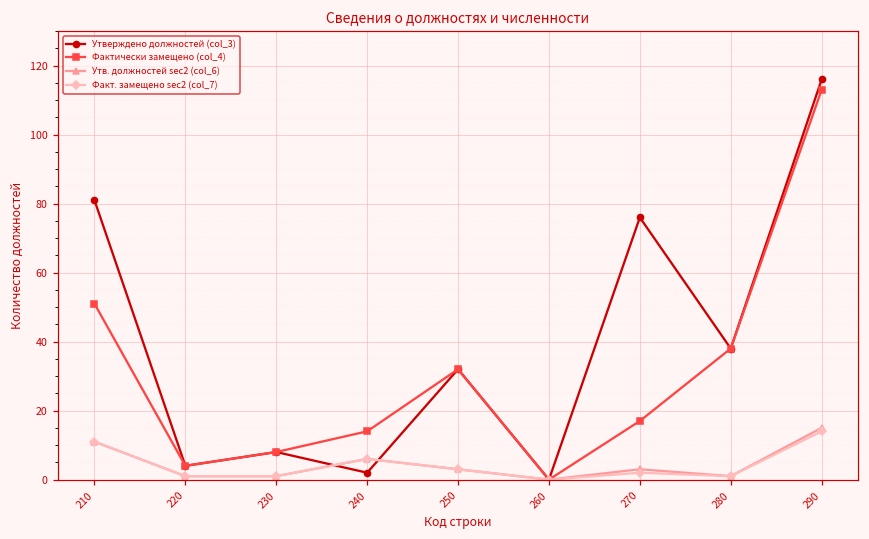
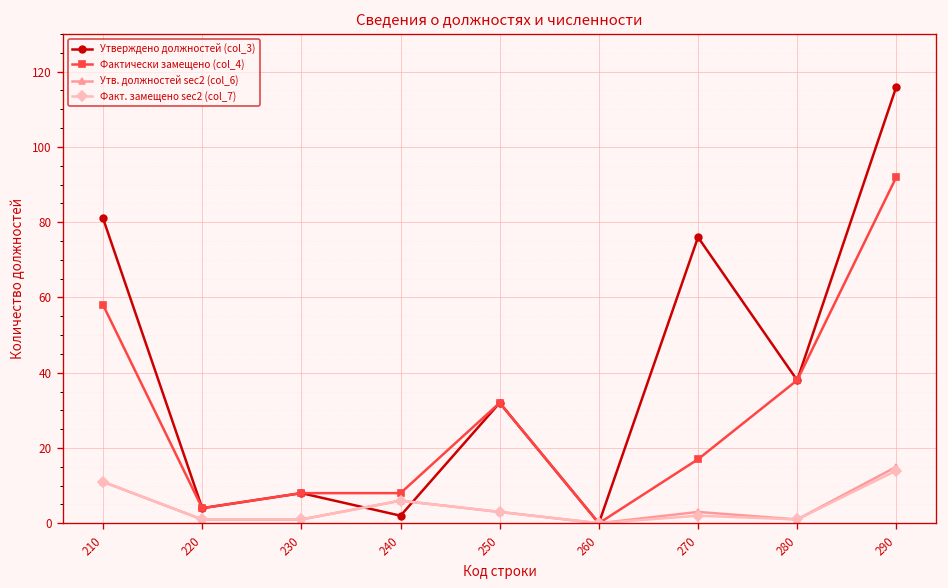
Фактически замещено (col_4), 210: 51 -> 58
Фактически замещено (col_4), 240: 14 -> 8
Фактически замещено (col_4), 290: 113 -> 92
